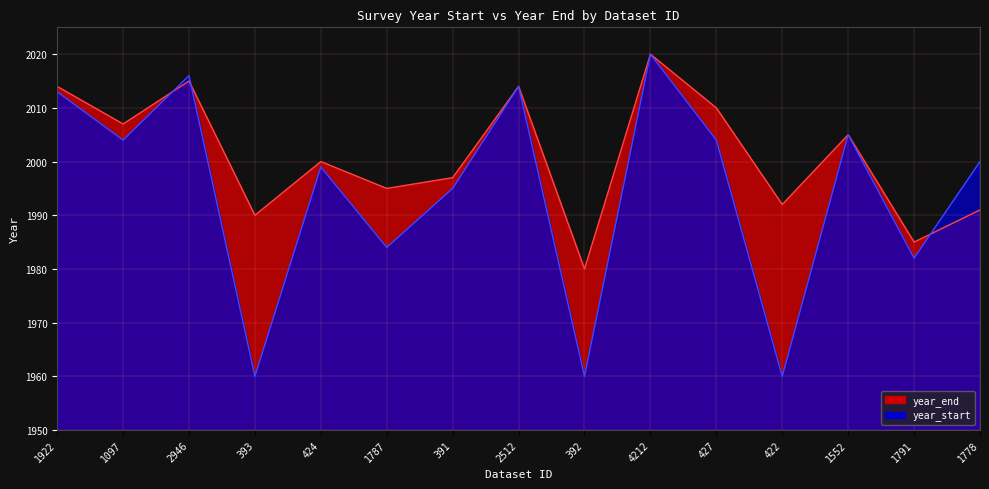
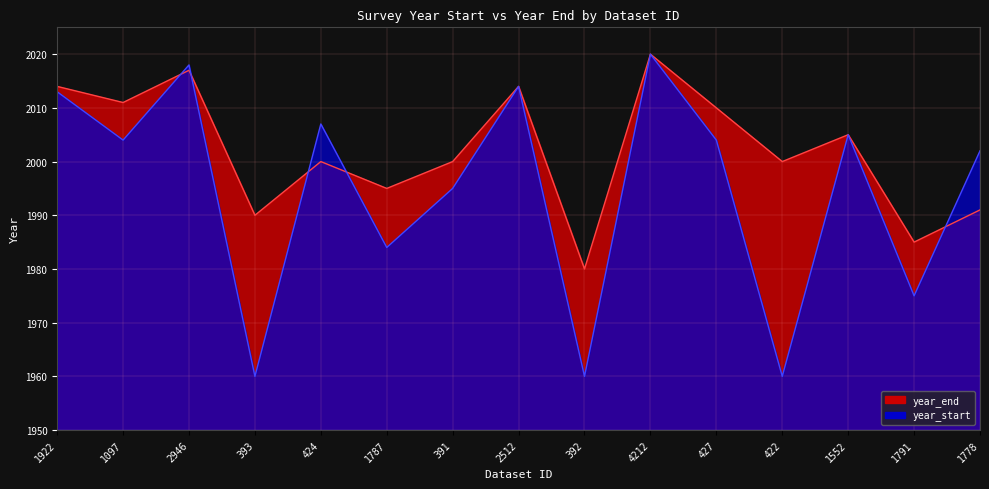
year_end, 1097: 2007 -> 2011
year_end, 2946: 2015 -> 2017
year_start, 2946: 2016 -> 2018
year_start, 424: 1999 -> 2007
year_end, 391: 1997 -> 2000
year_end, 422: 1992 -> 2000
year_start, 1791: 1982 -> 1975
year_start, 1778: 2000 -> 2002
